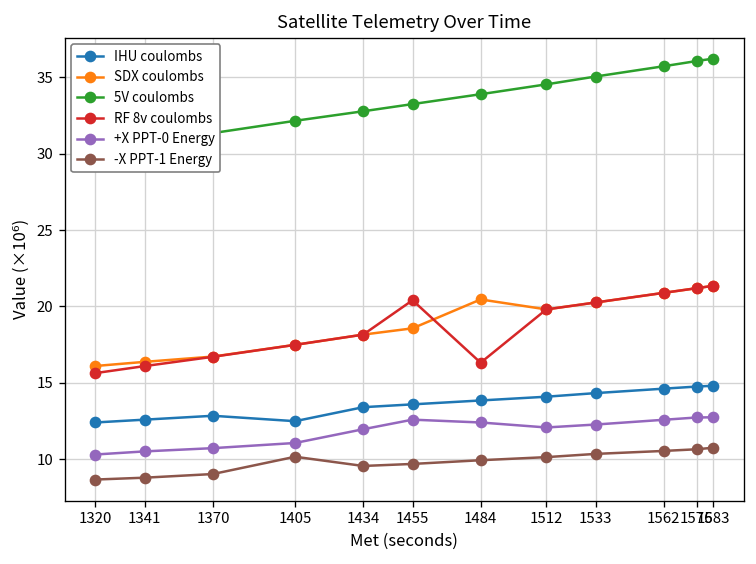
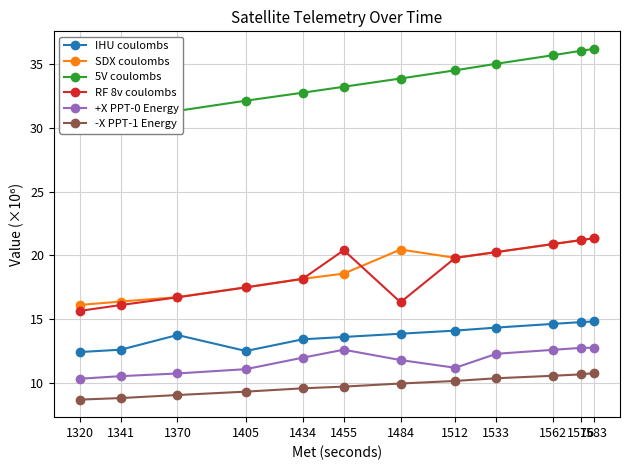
IHU coulombs, 1370: 12.8 -> 13.7
-X PPT-1 Energy, 1405: 10.2 -> 9.3
+X PPT-0 Energy, 1484: 12.4 -> 11.8
+X PPT-0 Energy, 1512: 12.1 -> 11.2
